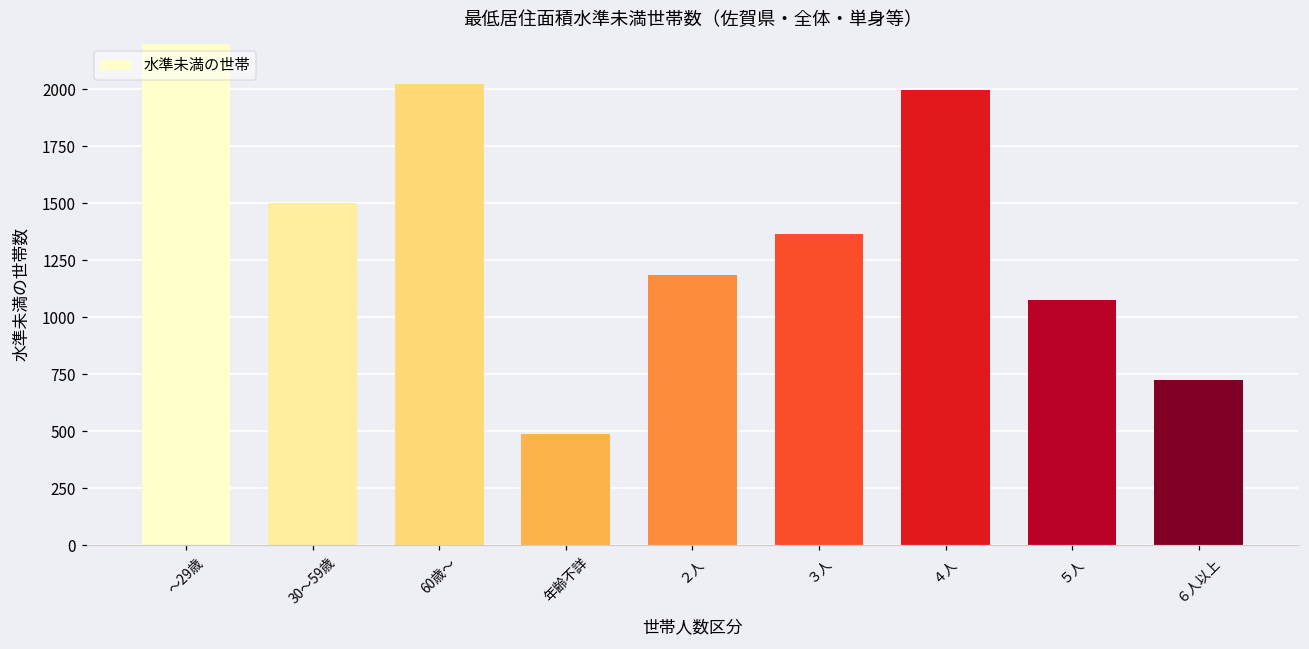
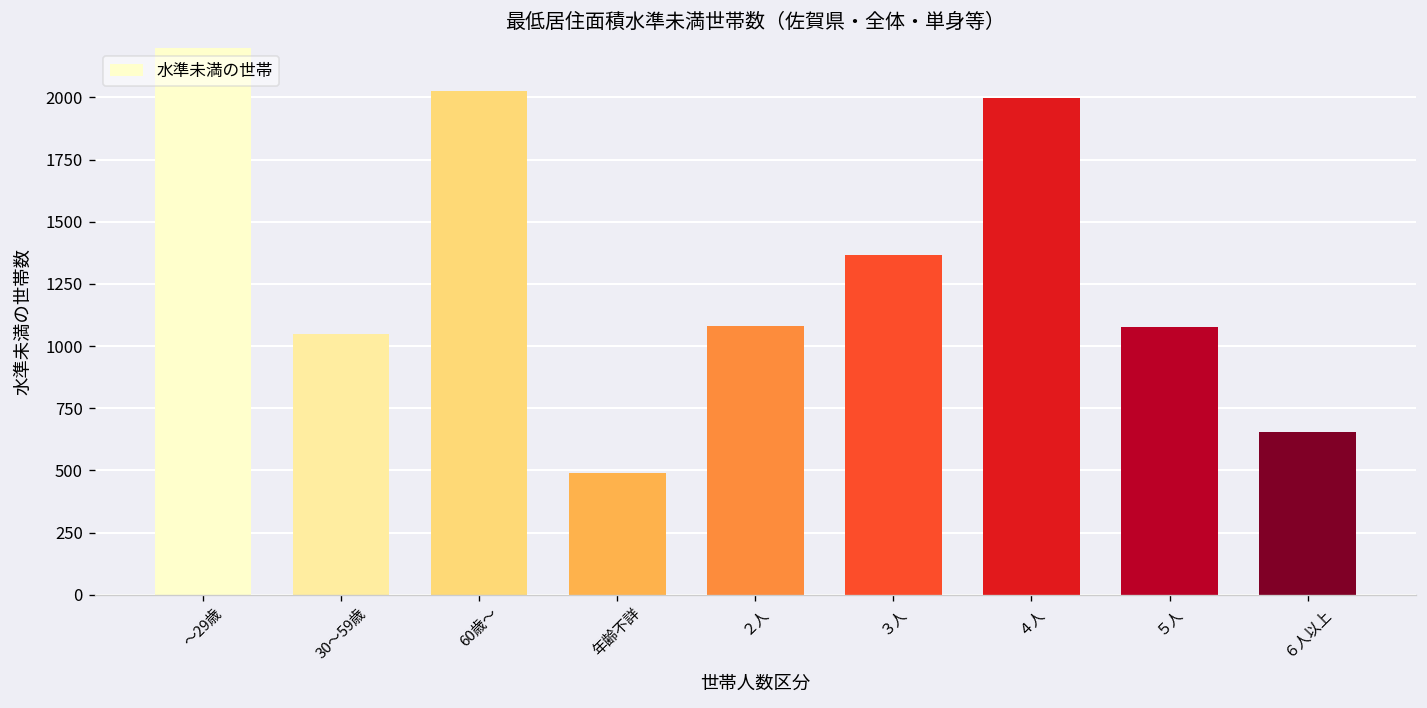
30～59歳: 1500 -> 1050
２人: 1190 -> 1080
６人以上: 730 -> 660
